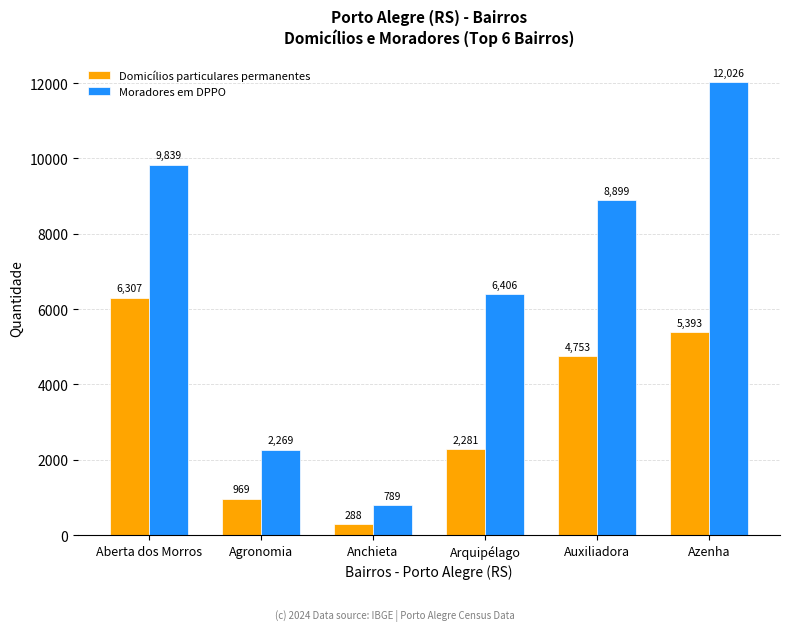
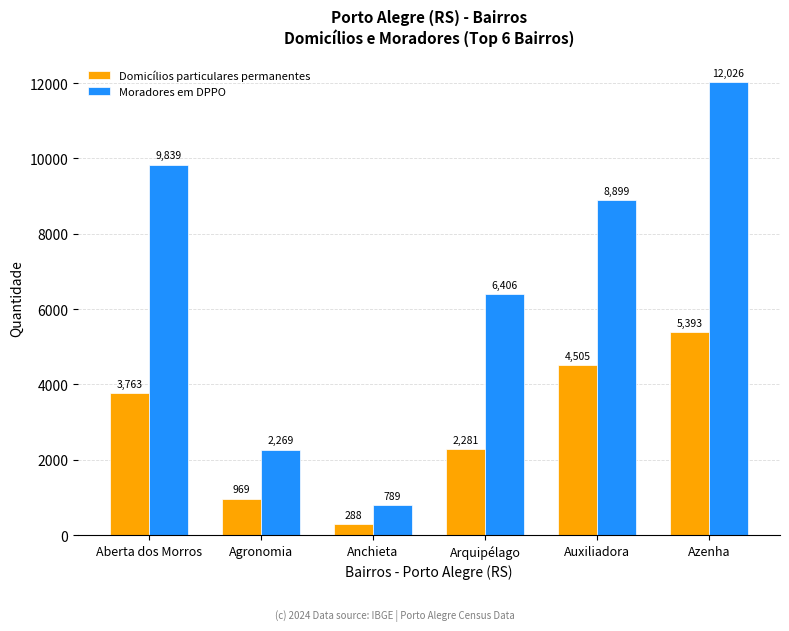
Domicílios particulares permanentes, Aberta dos Morros: 6,307 -> 3,763
Domicílios particulares permanentes, Auxiliadora: 4,753 -> 4,505
